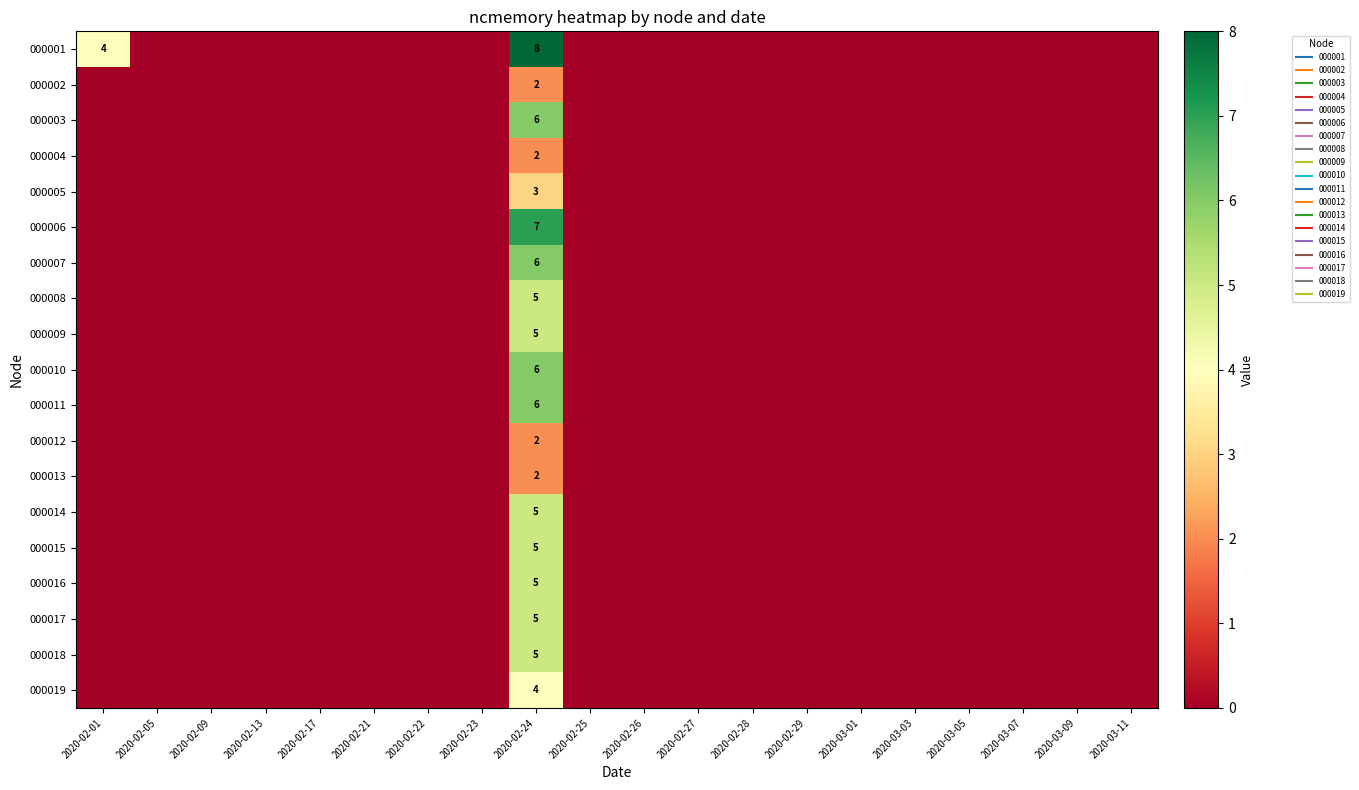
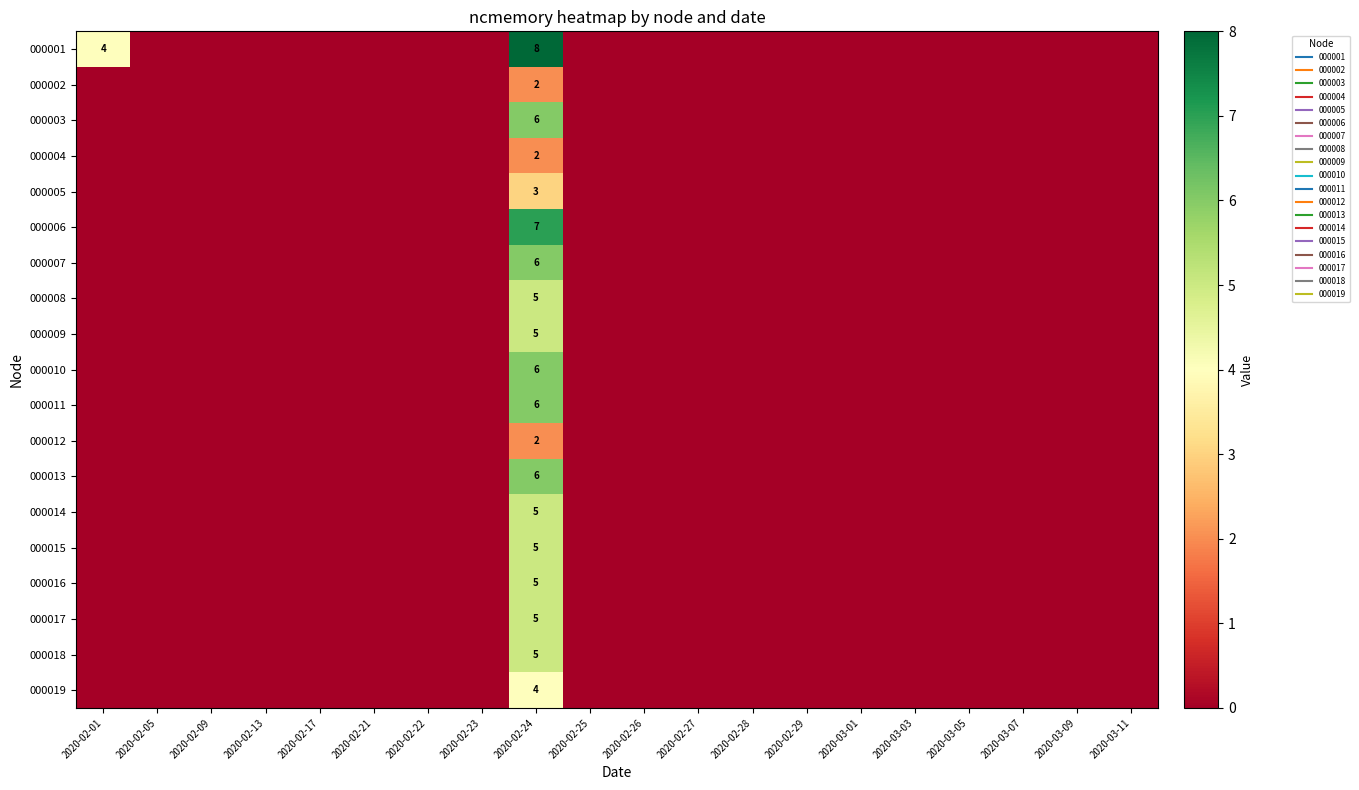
000013, 2020-02-24: 2 -> 6
